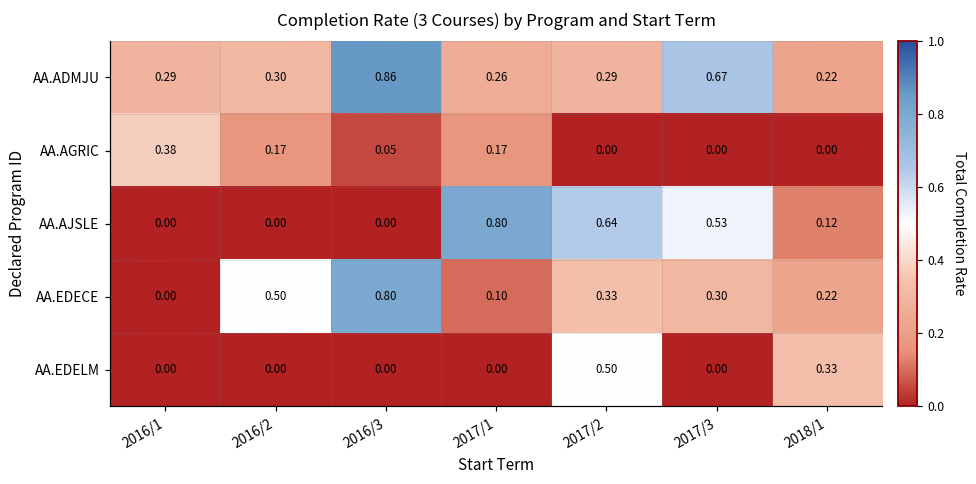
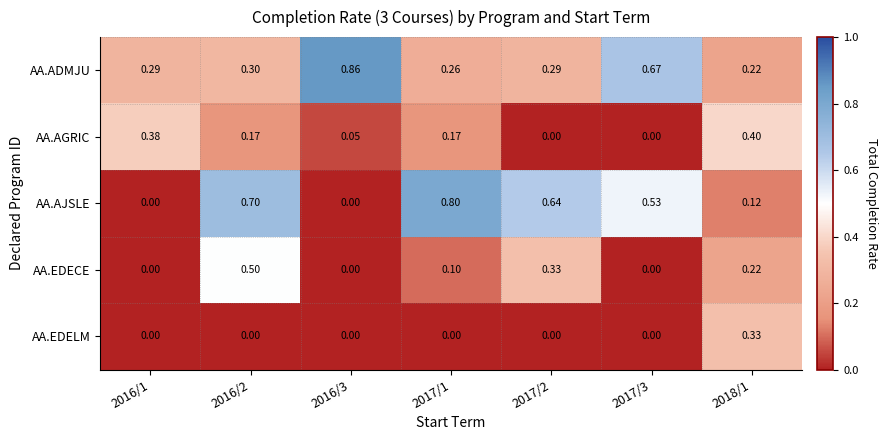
AA.AGRIC, 2018/1: 0.00 -> 0.40
AA.AJSLE, 2016/2: 0.00 -> 0.70
AA.EDECE, 2016/3: 0.80 -> 0.00
AA.EDECE, 2017/3: 0.30 -> 0.00
AA.EDELM, 2017/2: 0.50 -> 0.00
